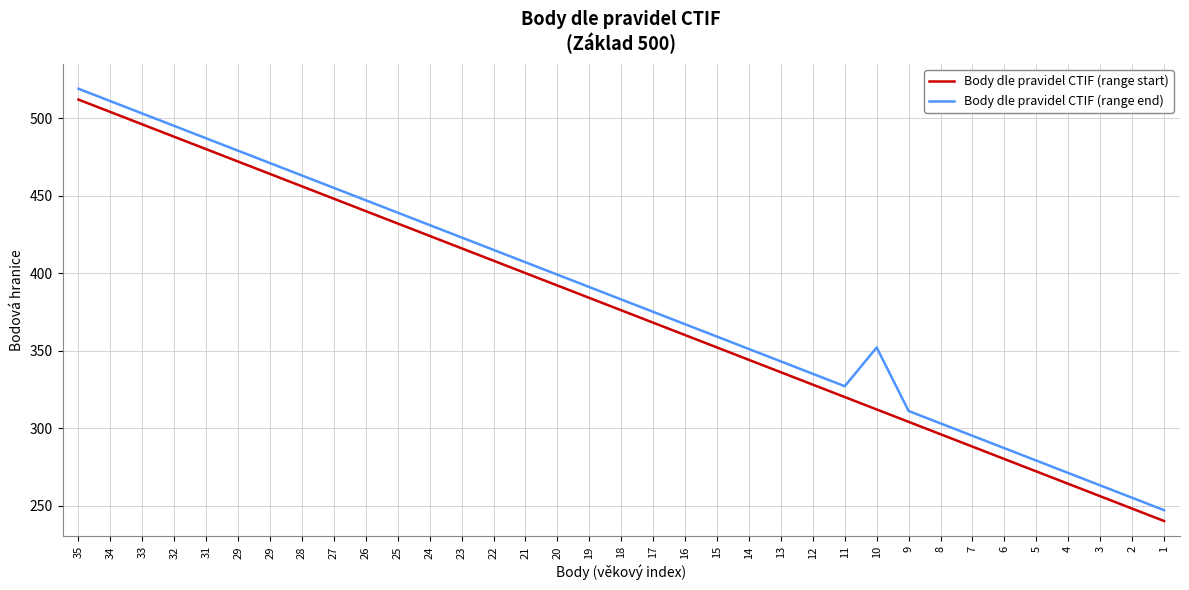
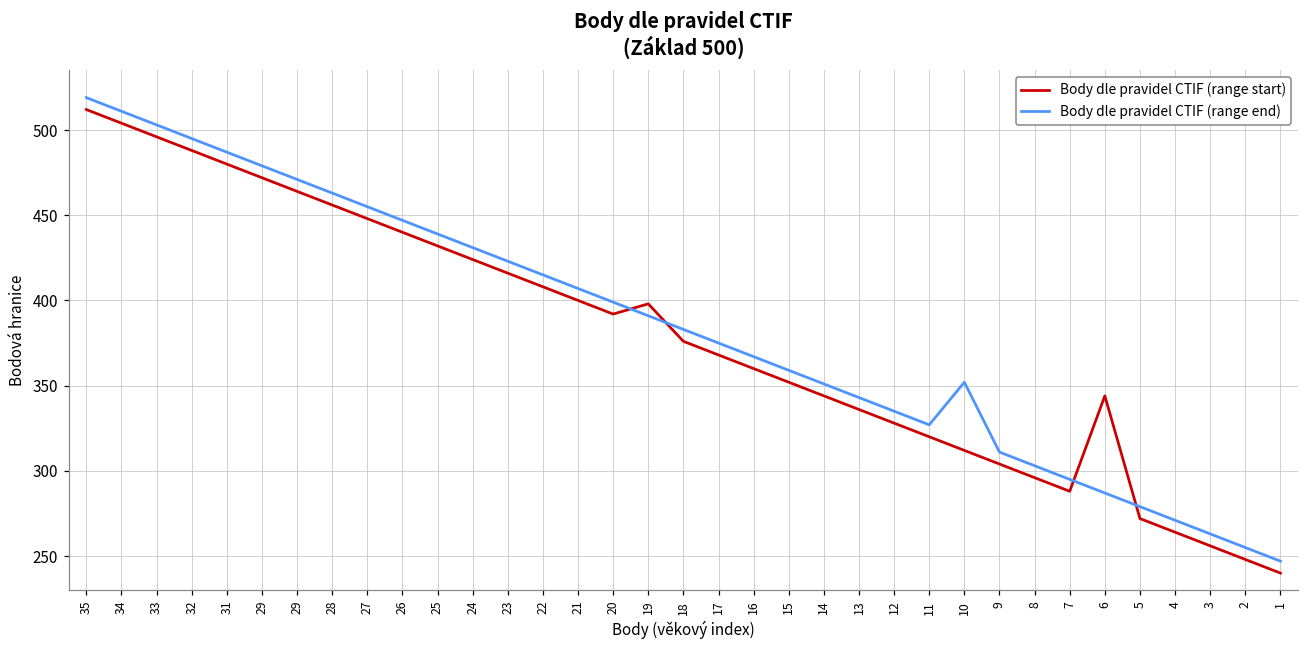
Body dle pravidel CTIF (range start), 19: 384 -> 398
Body dle pravidel CTIF (range start), 6: 280 -> 344
